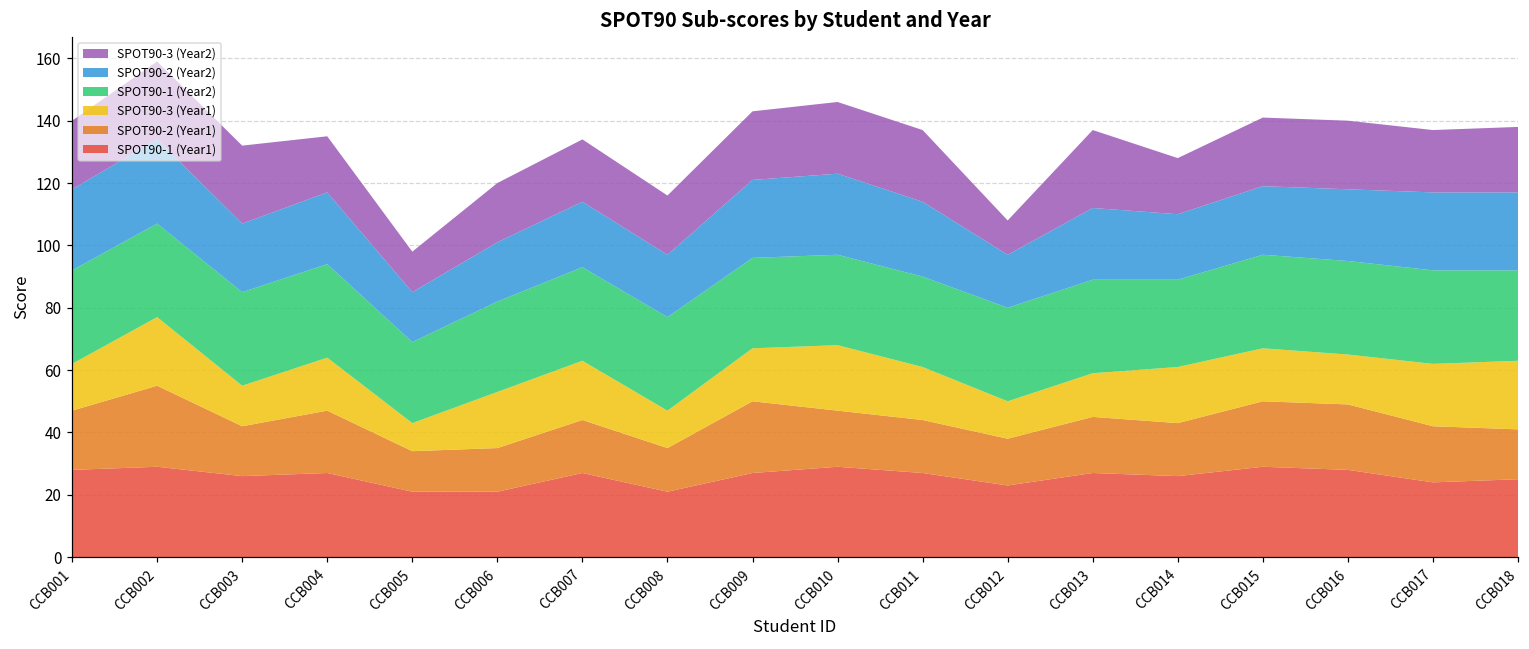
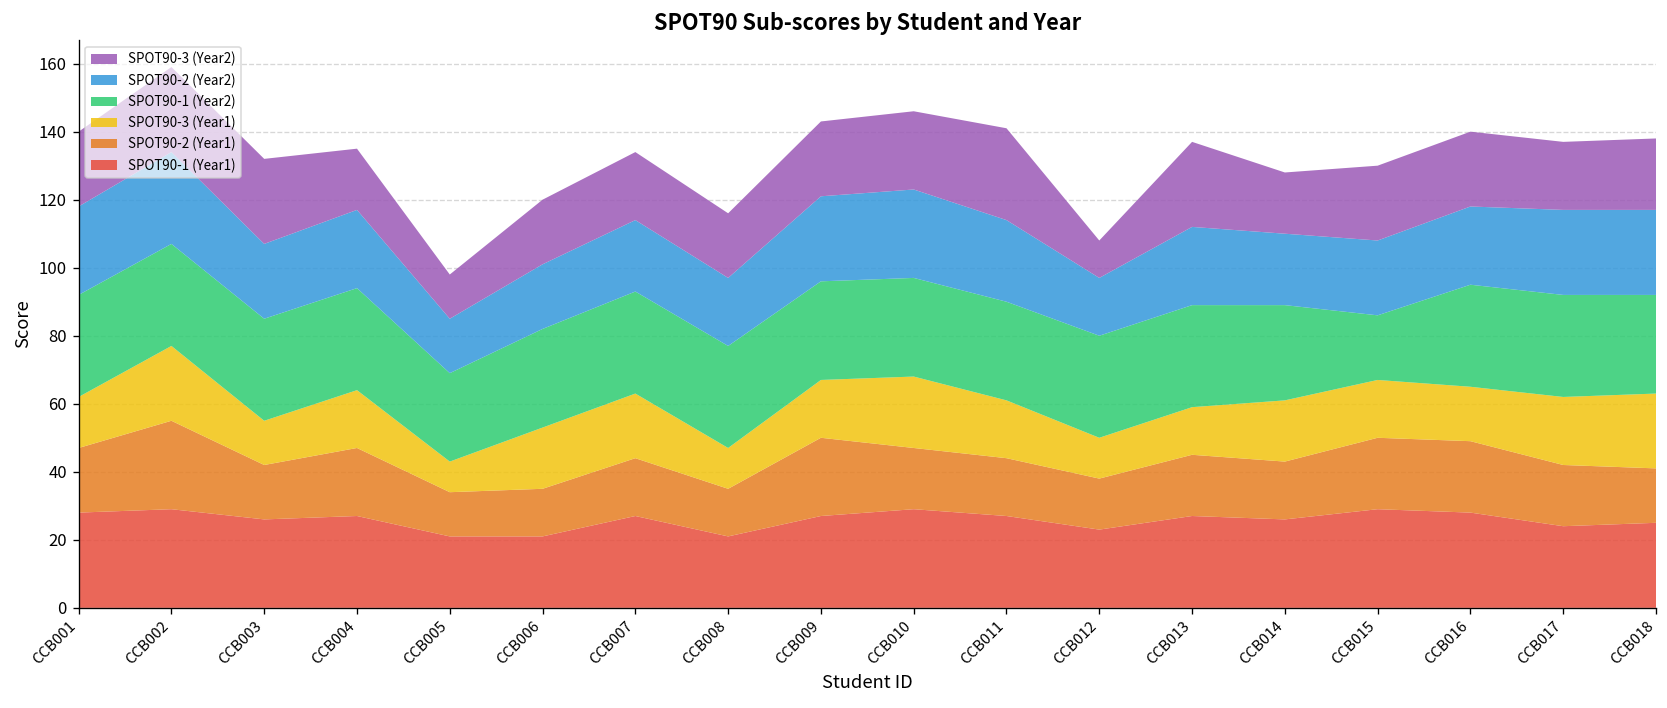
SPOT90-3 (Year2), CCB011: 23 -> 27
SPOT90-1 (Year2), CCB015: 30 -> 19
